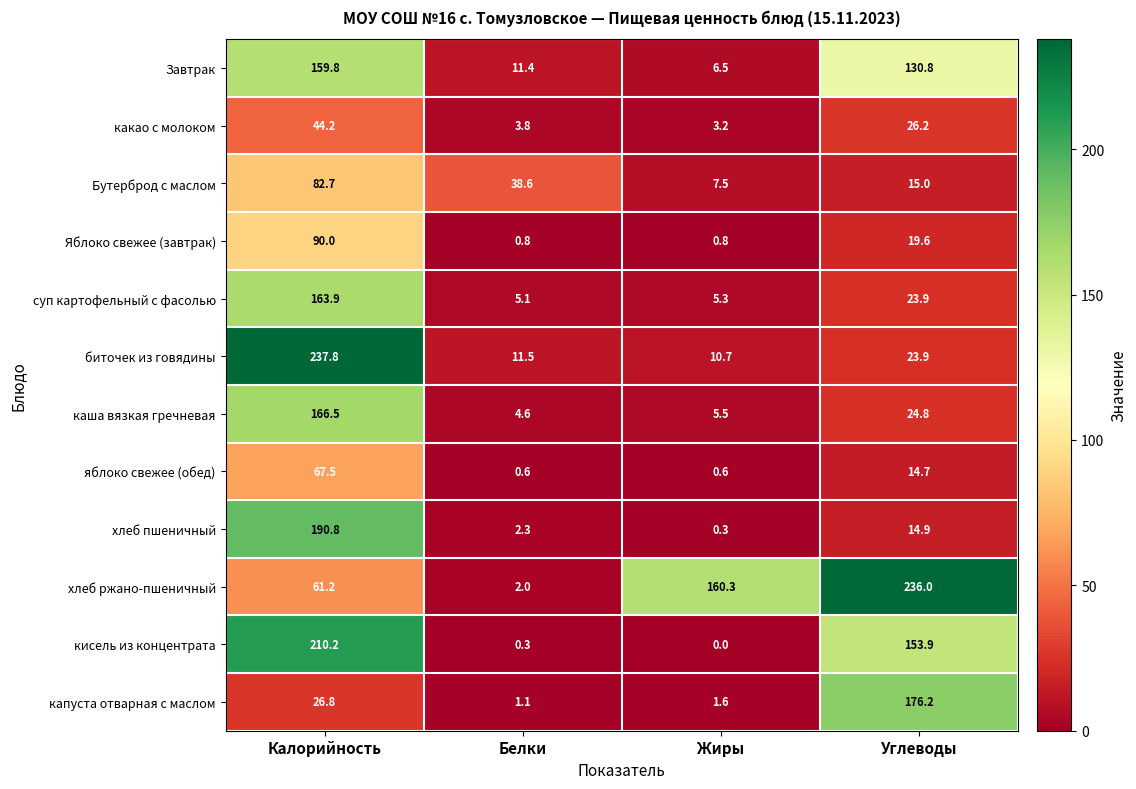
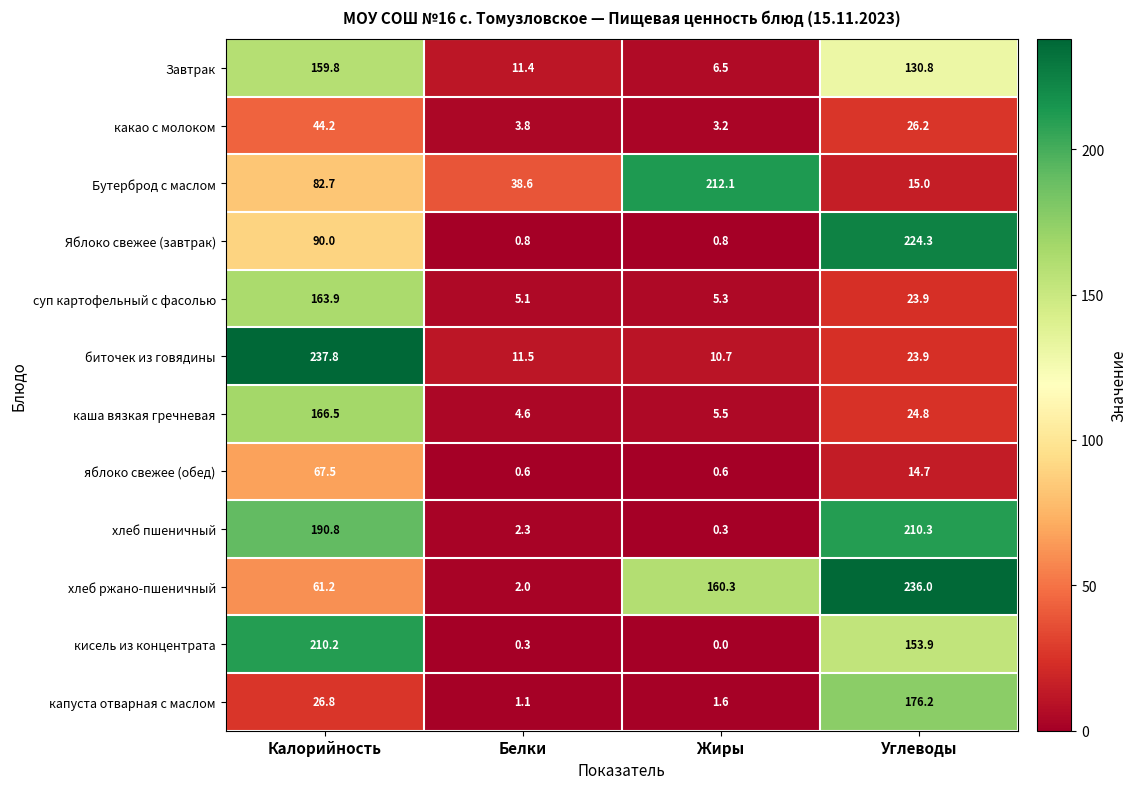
Бутерброд с маслом, Жиры: 7.5 -> 212.1
Яблоко свежее (завтрак), Углеводы: 19.6 -> 224.3
хлеб пшеничный, Углеводы: 14.9 -> 210.3
